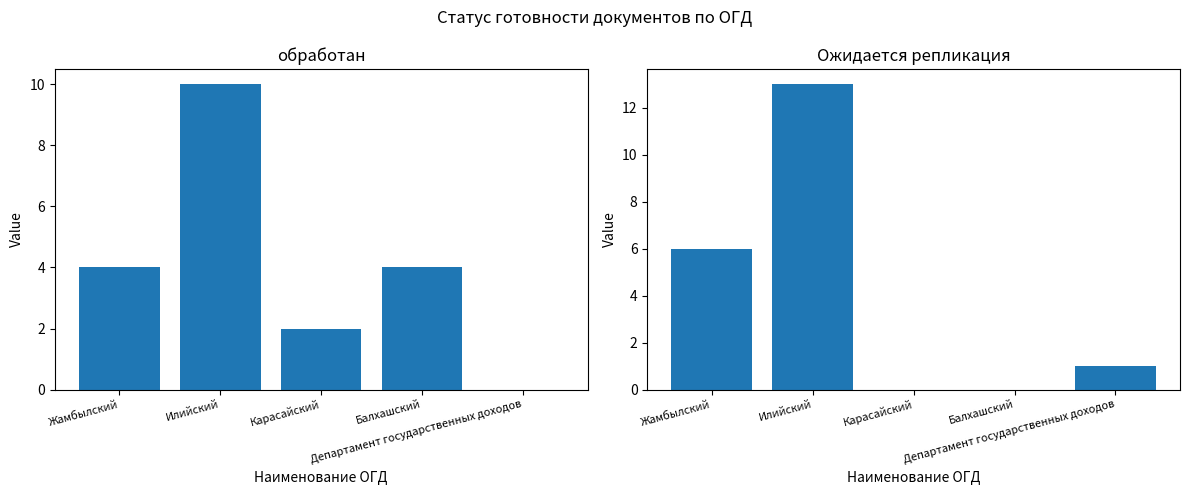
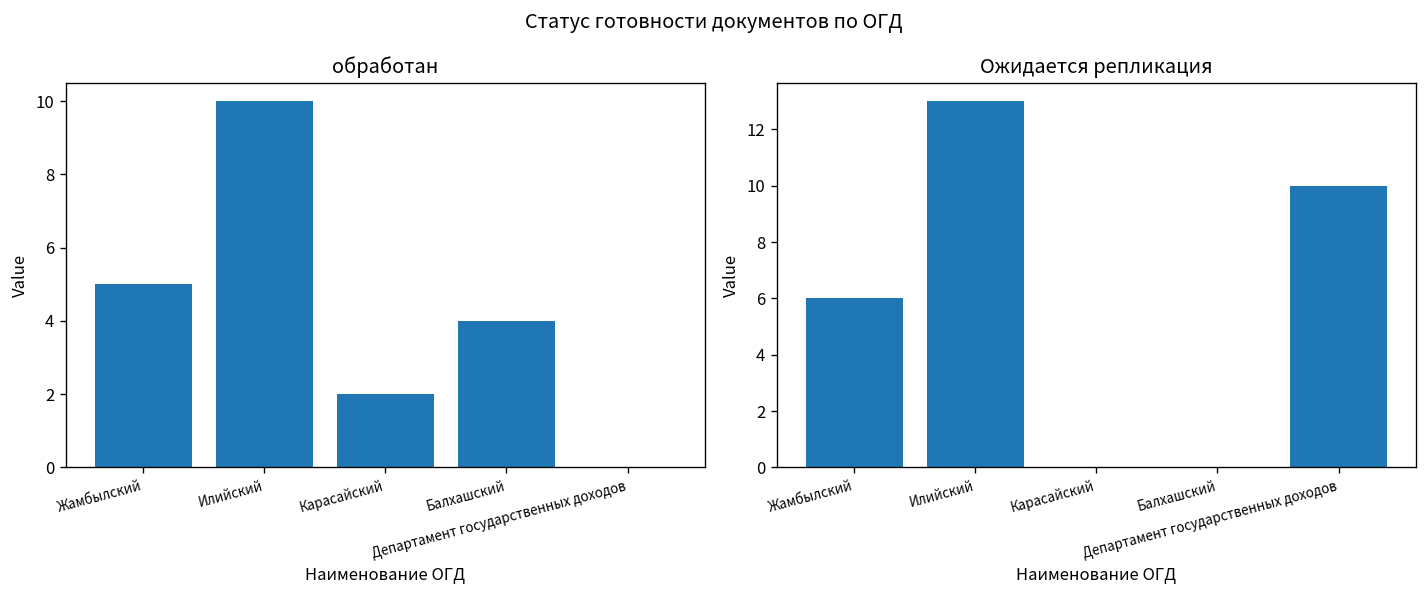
обработан, Жамбылский: 4 -> 5
Ожидается репликация, Департамент государственных доходов: 1 -> 10
